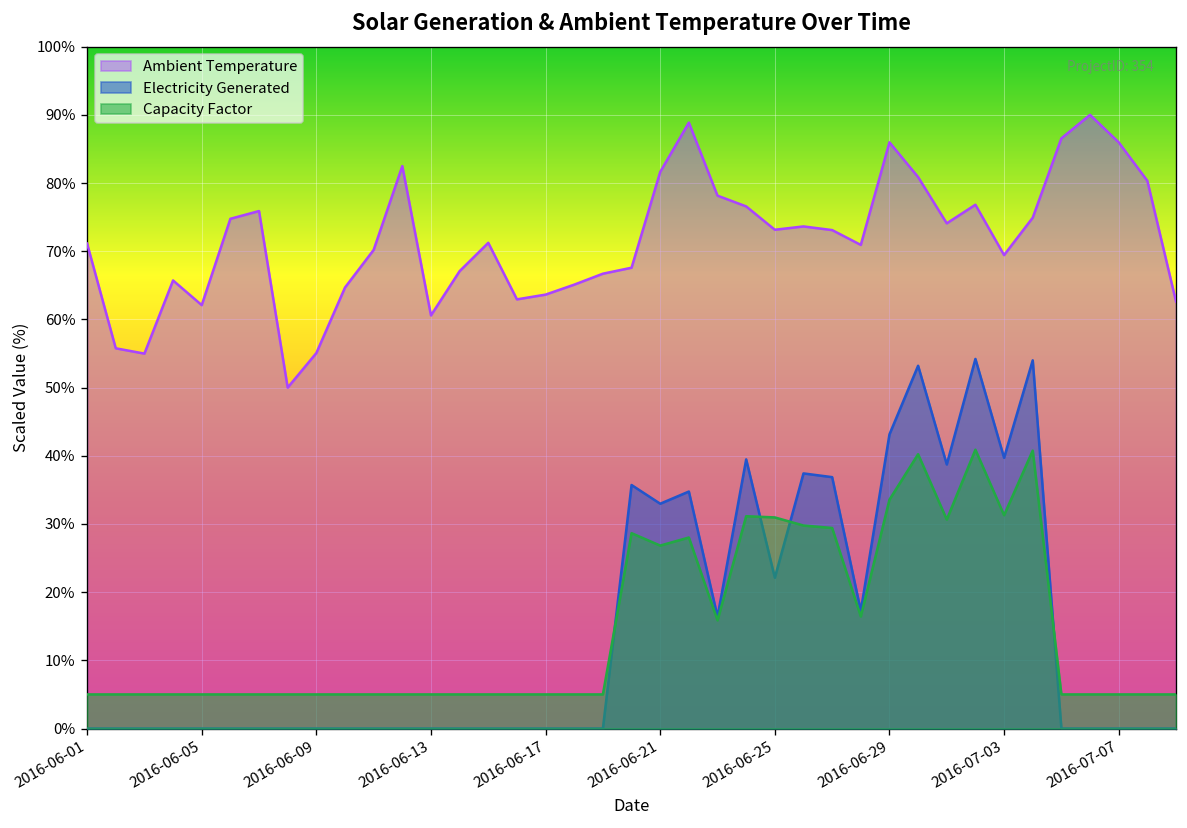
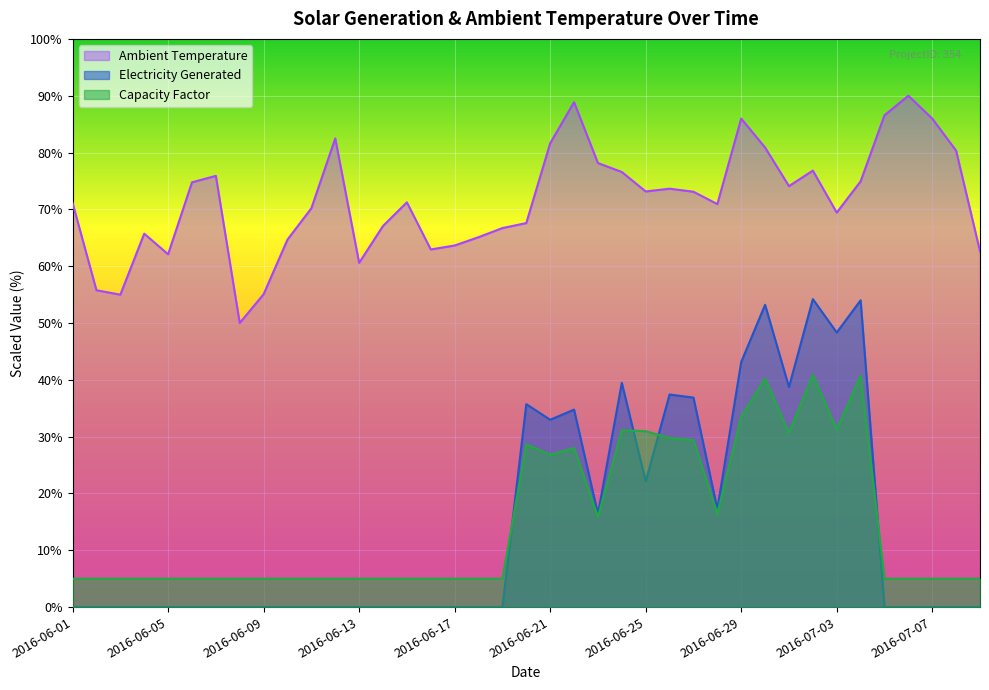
Electricity Generated, 2016-07-03: 40% -> 48%
